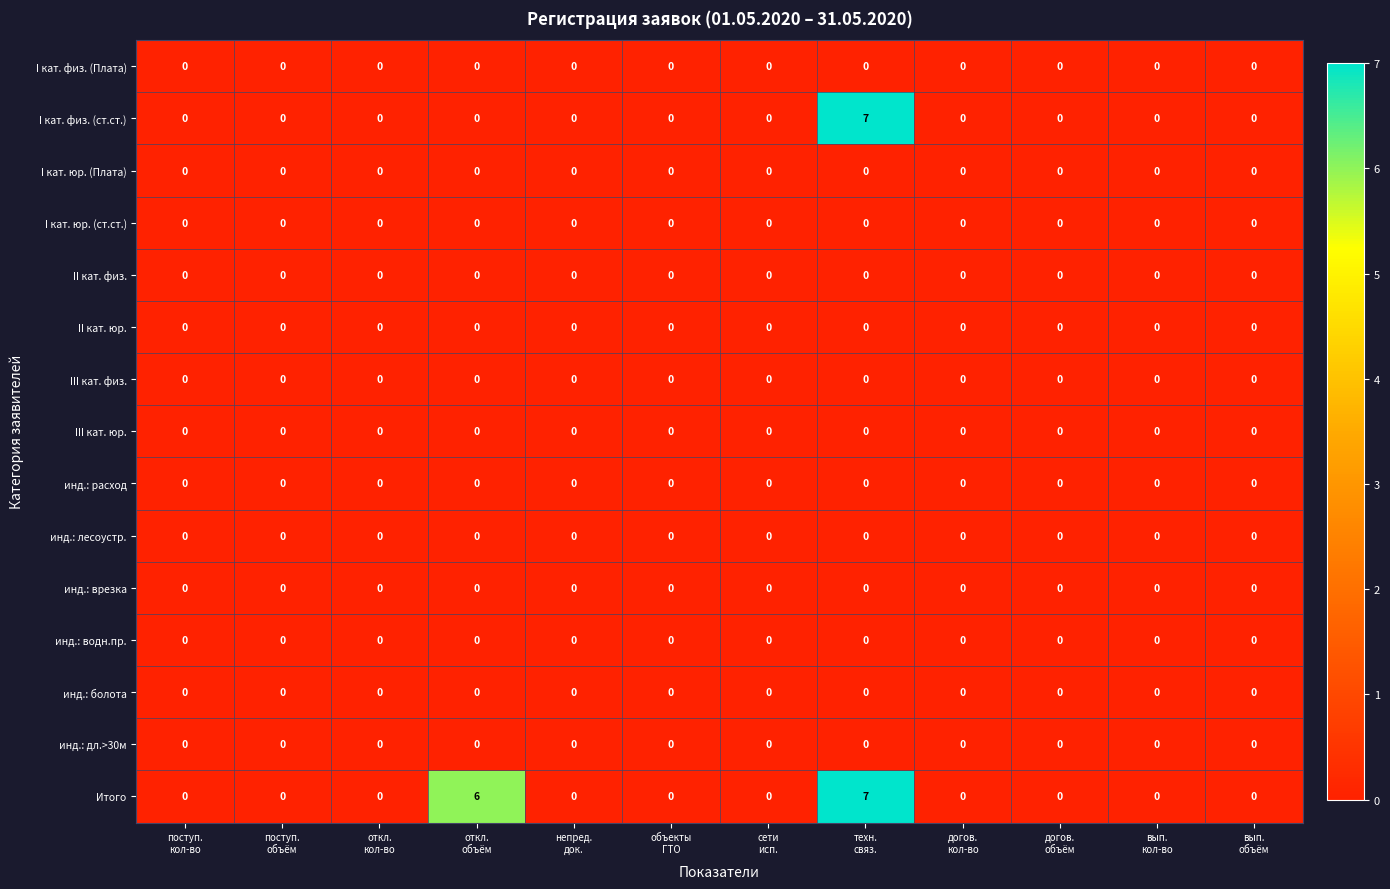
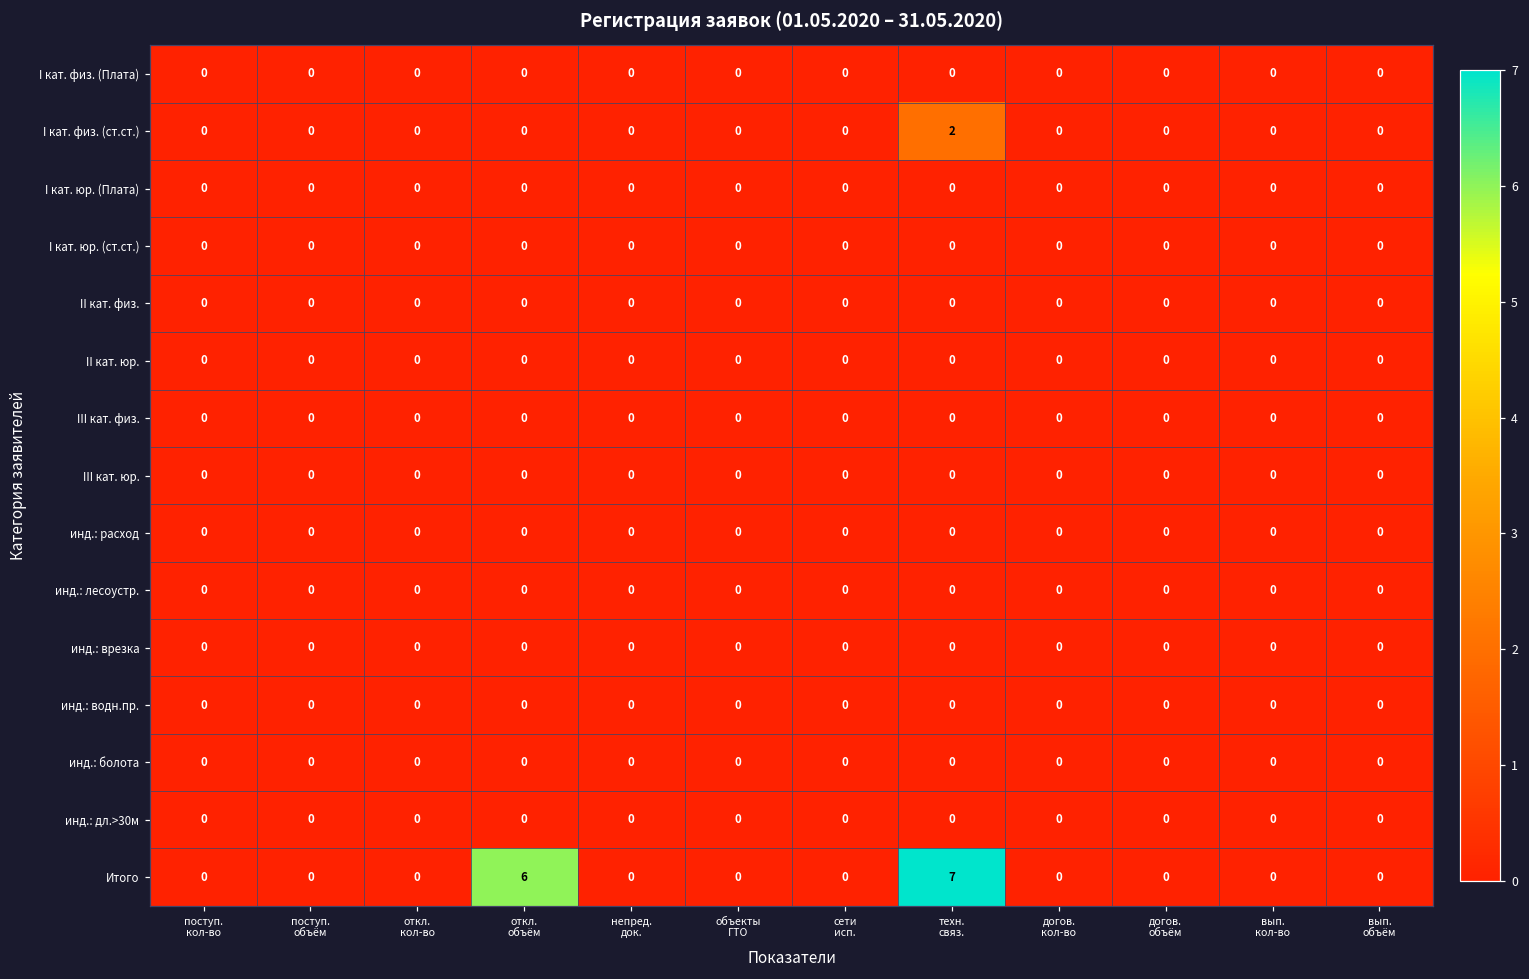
I кат. физ. (ст.ст.), техн. связ.: 7 -> 2
